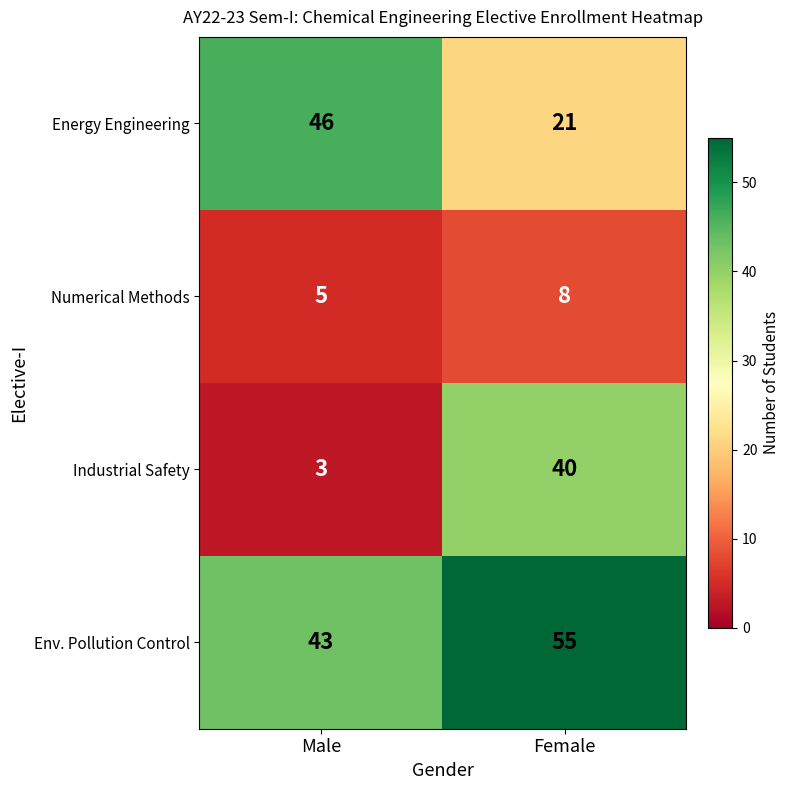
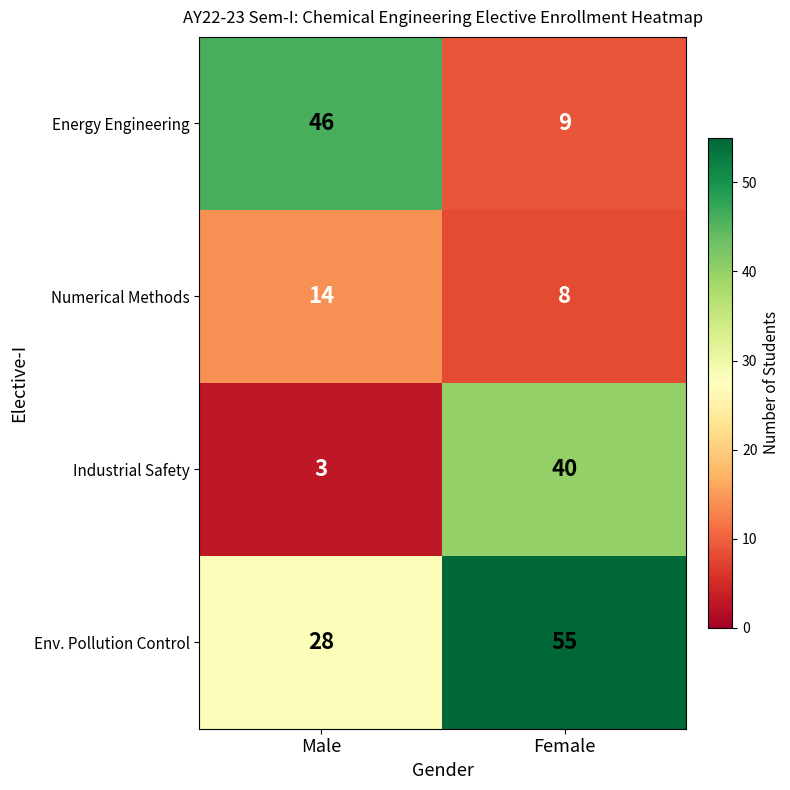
Energy Engineering, Female: 21 -> 9
Numerical Methods, Male: 5 -> 14
Env. Pollution Control, Male: 43 -> 28
